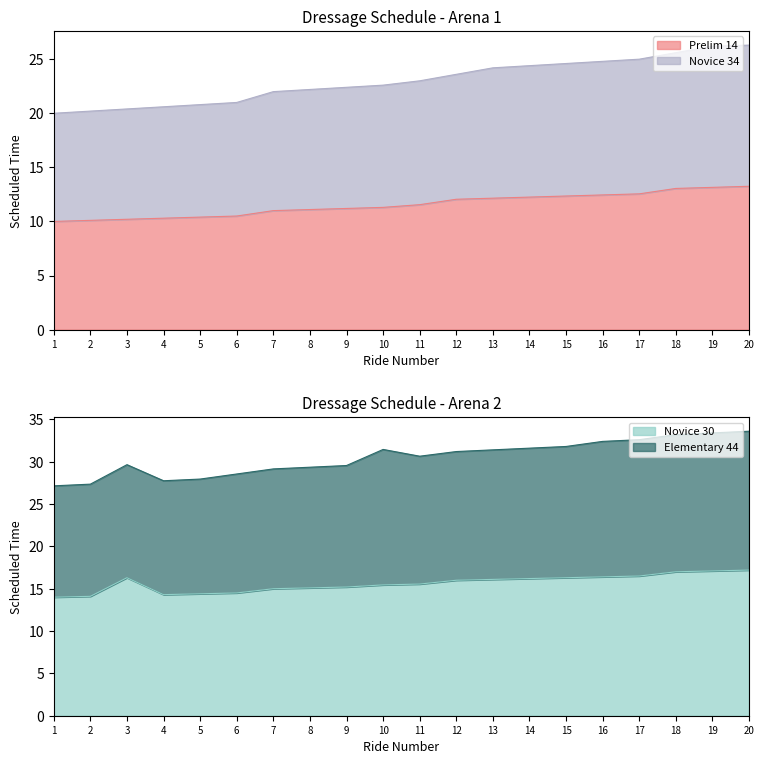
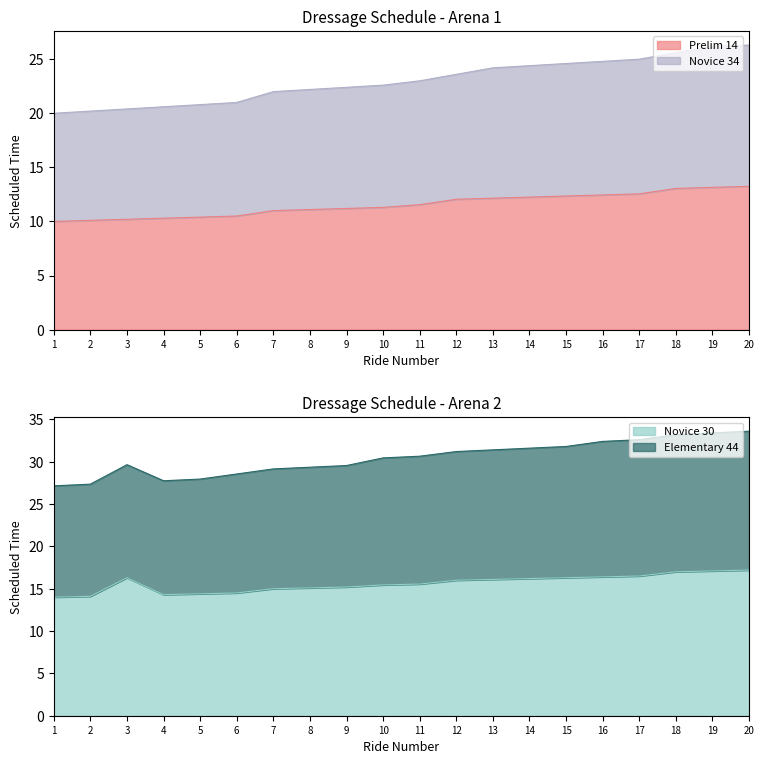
Dressage Schedule - Arena 2, Elementary 44, 10: 16 -> 15
